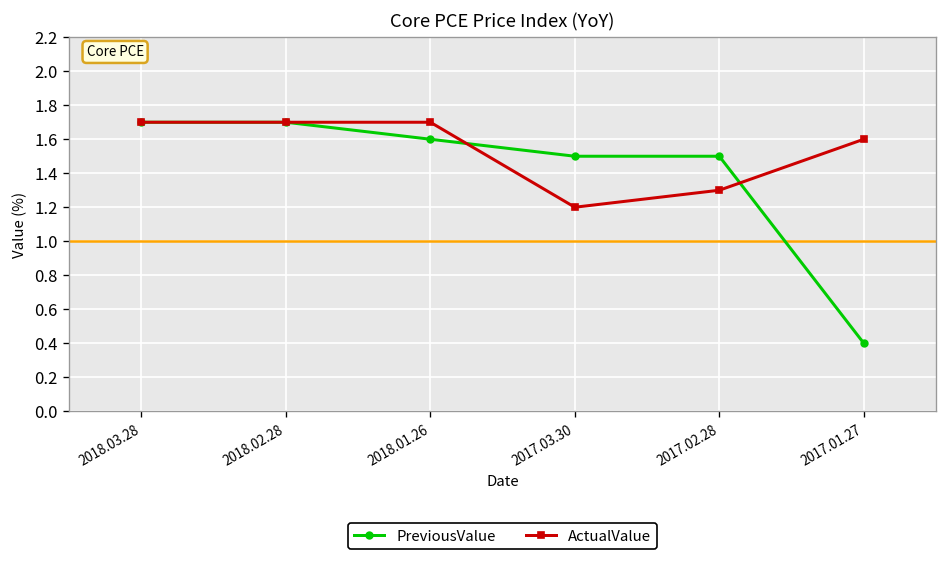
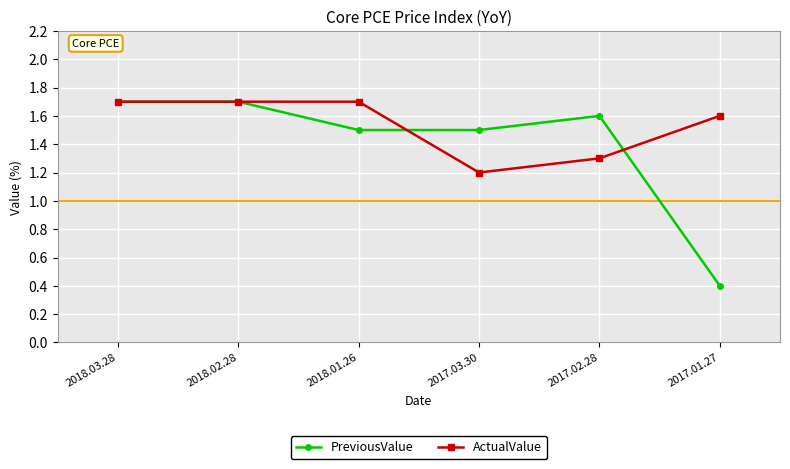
PreviousValue, 2018.01.26: 1.6 -> 1.5
PreviousValue, 2017.02.28: 1.5 -> 1.6
